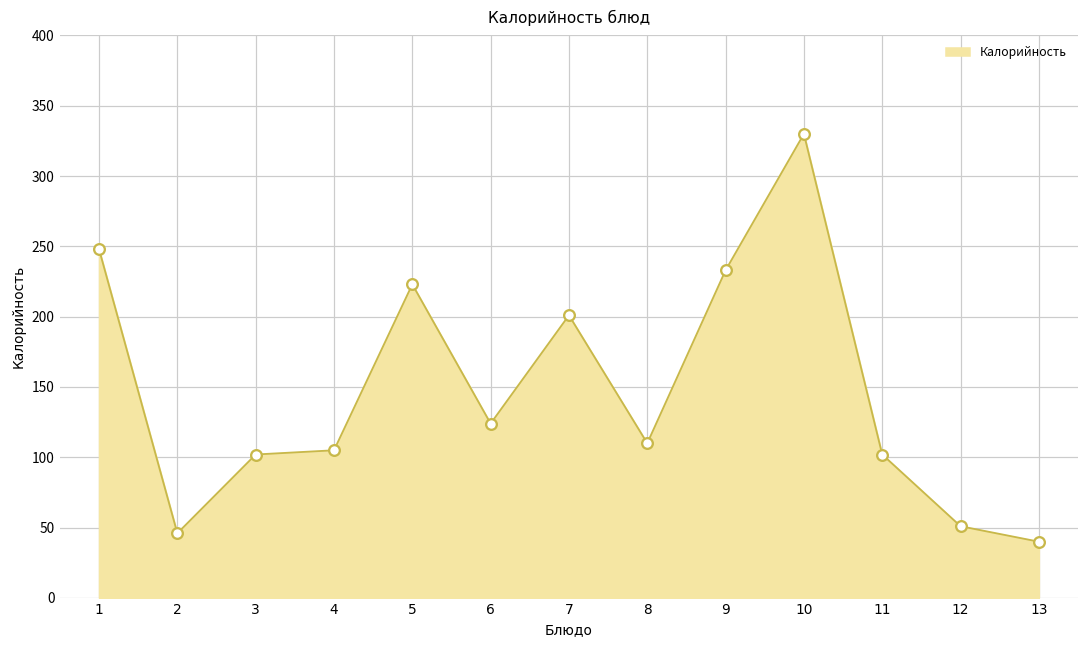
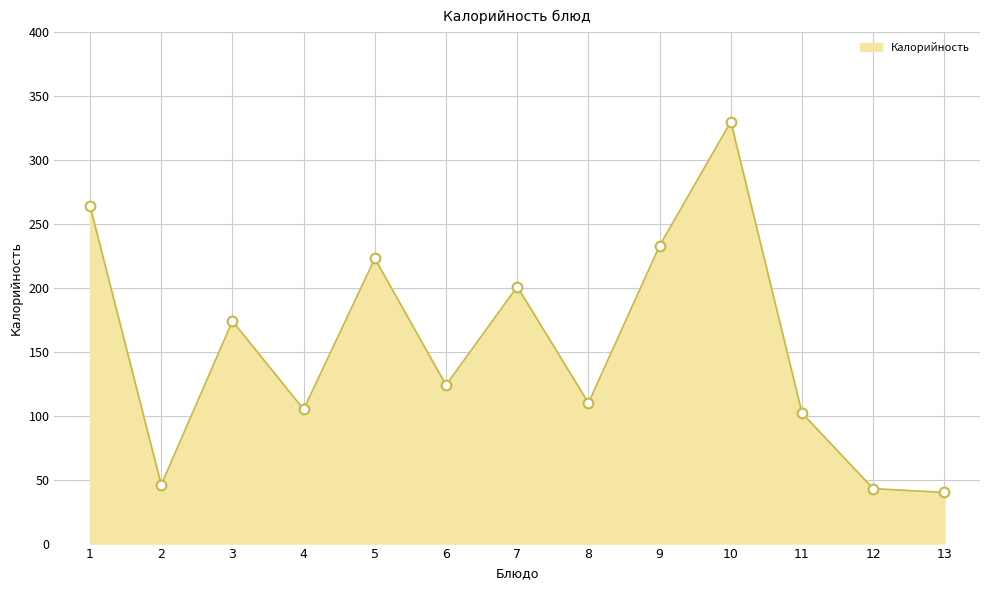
1: 248 -> 264
3: 102 -> 174
12: 51 -> 43
